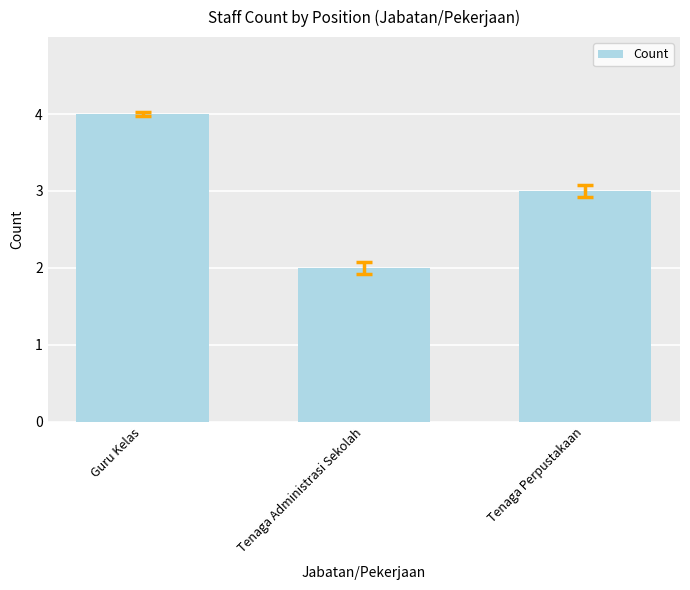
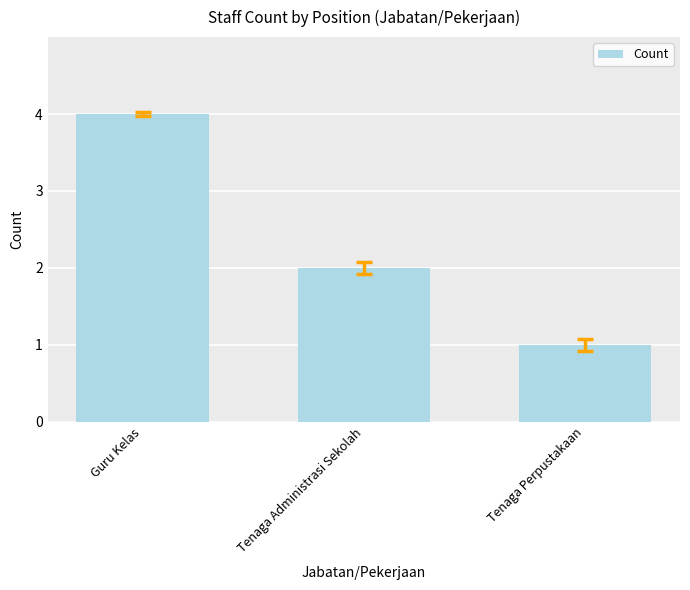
Count, Tenaga Perpustakaan: 3 -> 1
